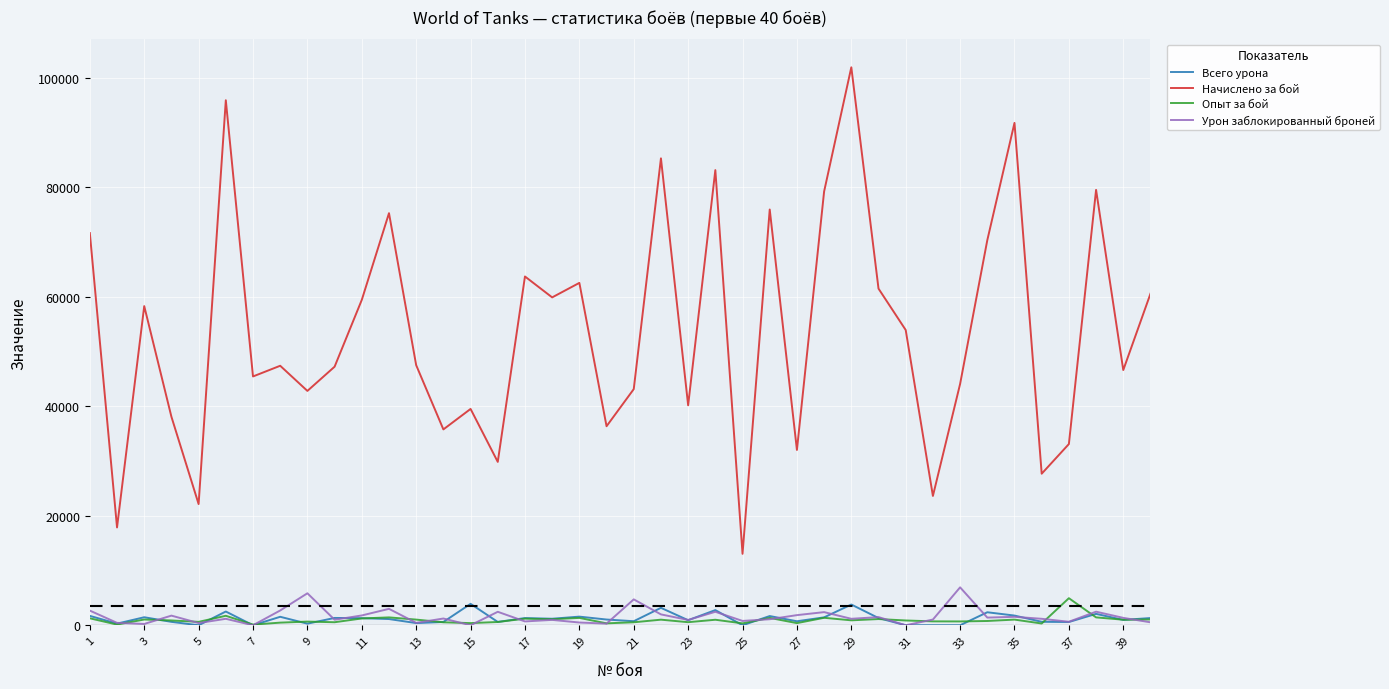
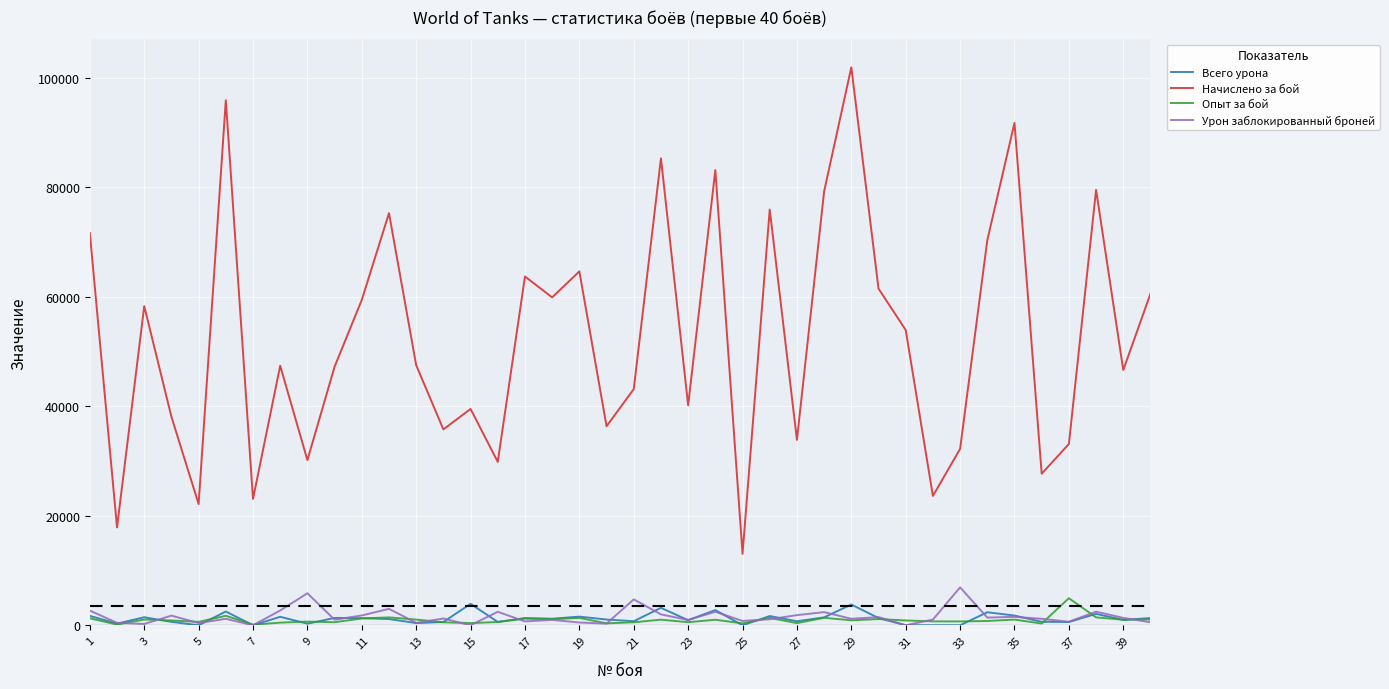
Начислено за бой, 7: 45000 -> 23000
Начислено за бой, 9: 43000 -> 30000
Начислено за бой, 19: 63000 -> 65000
Начислено за бой, 27: 32000 -> 34000
Начислено за бой, 33: 44000 -> 32000
